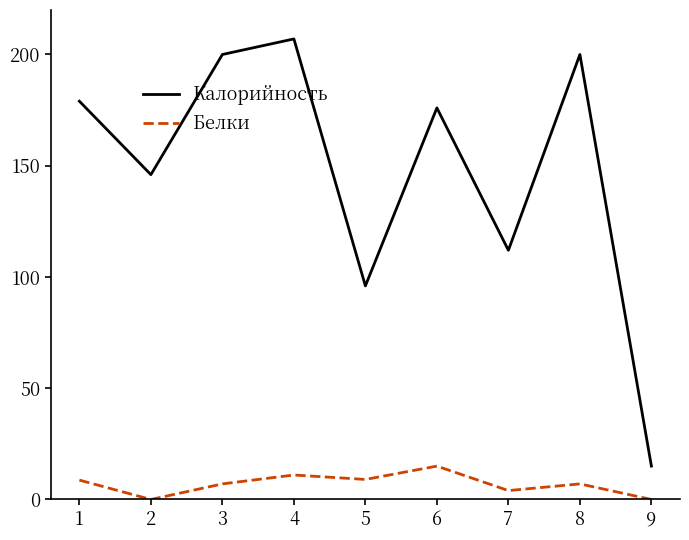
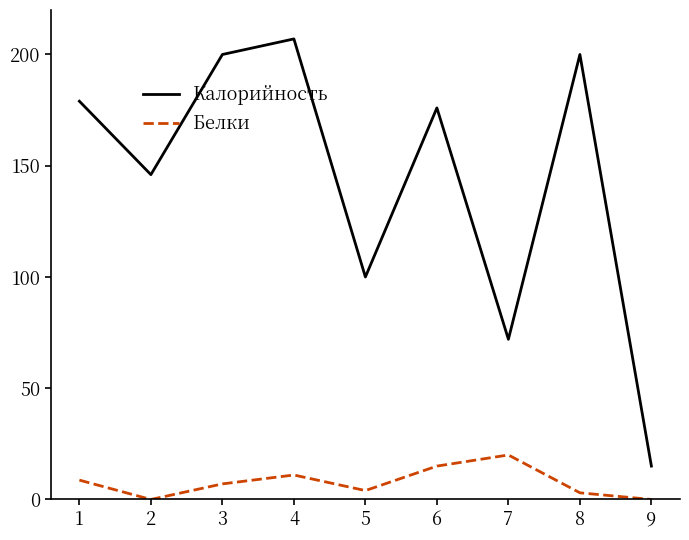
Калорийность, 5: 96 -> 100
Белки, 5: 9 -> 4
Калорийность, 7: 112 -> 72
Белки, 7: 4 -> 20
Белки, 8: 7 -> 3
